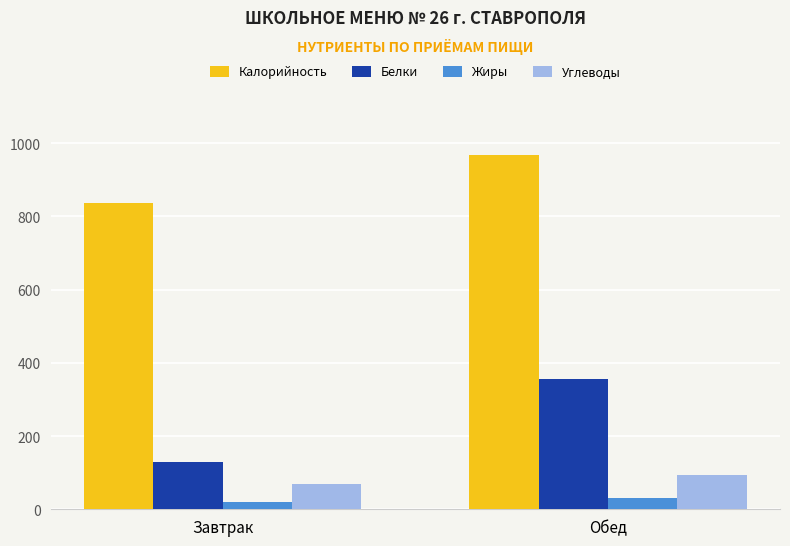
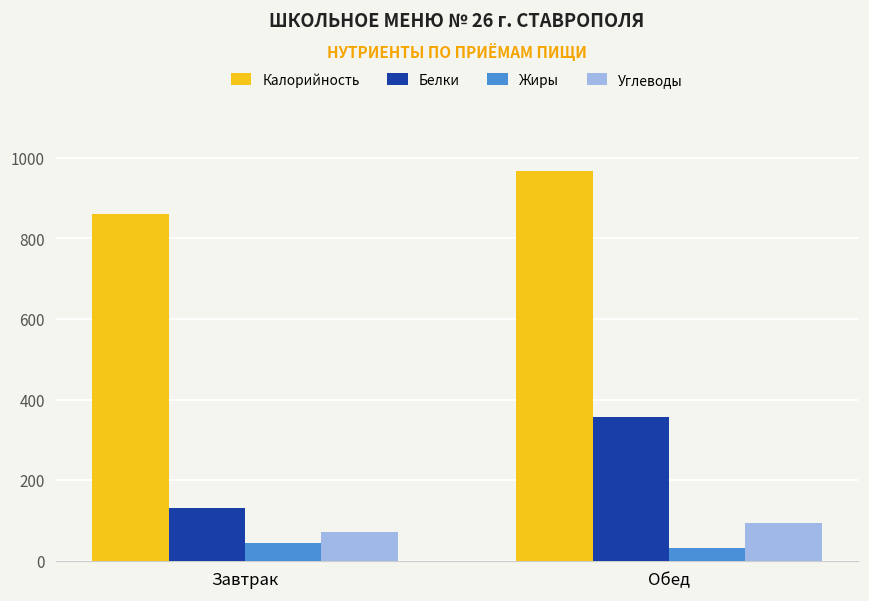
Калорийность, Завтрак: 840 -> 860
Жиры, Завтрак: 20 -> 40
